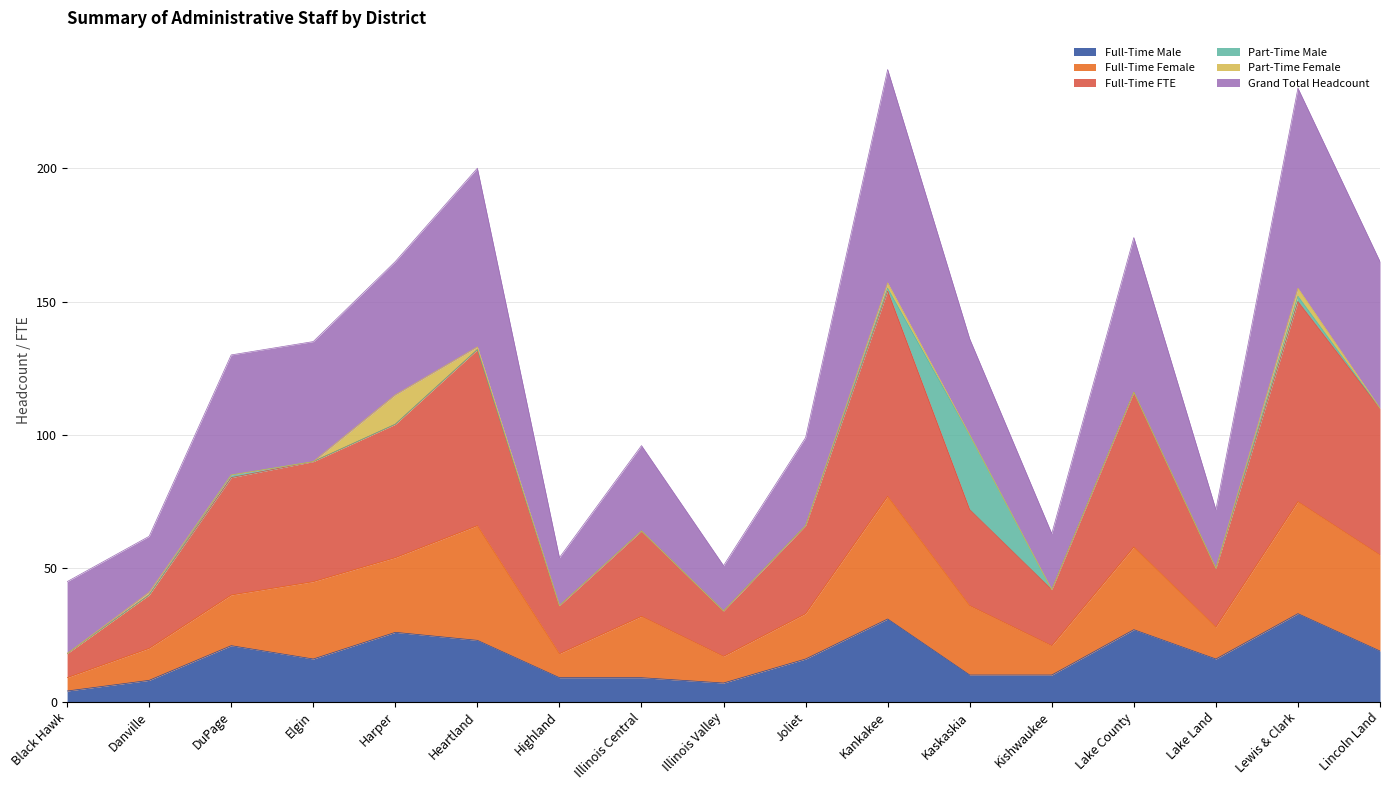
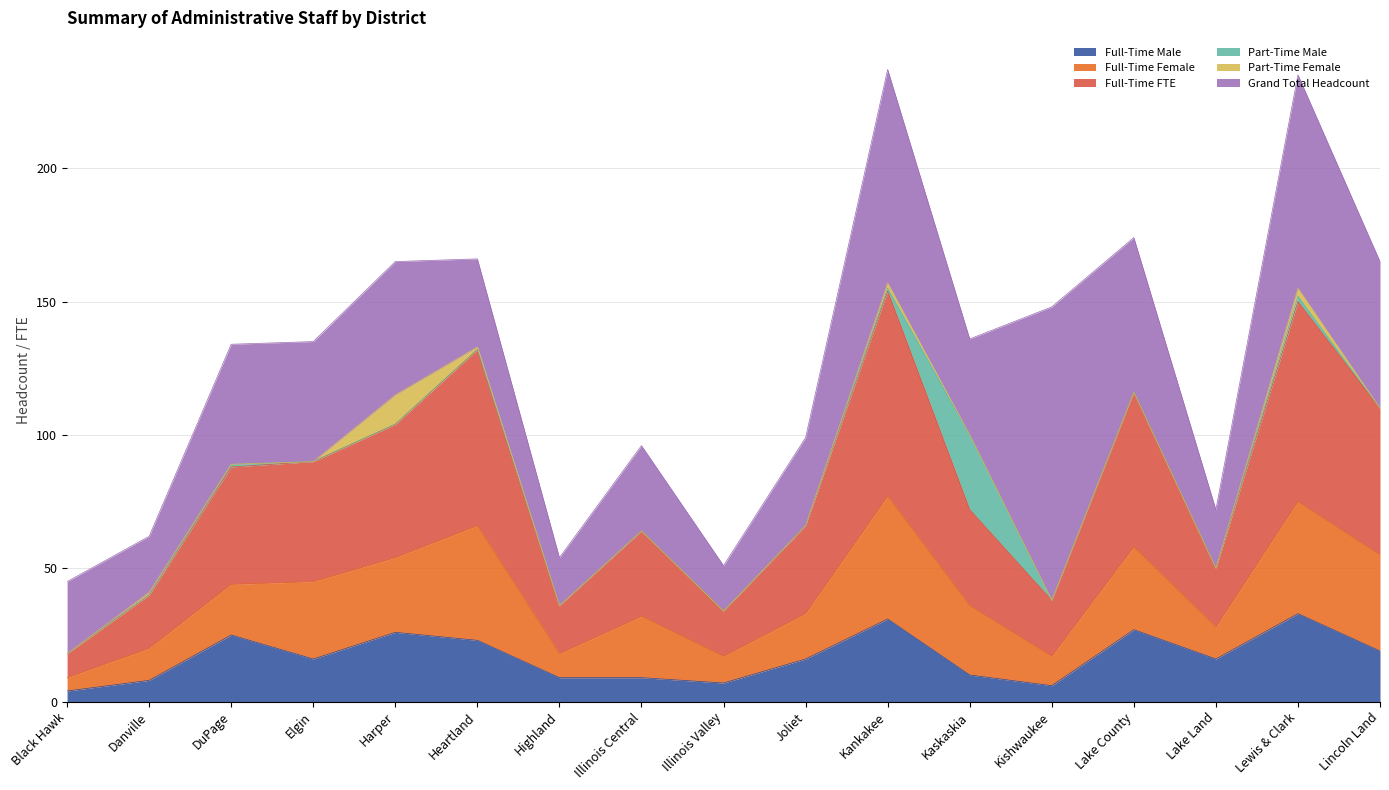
Full-Time Male, DuPage: 21 -> 25
Grand Total Headcount, Heartland: 67 -> 33
Full-Time Male, Kishwaukee: 10 -> 6
Grand Total Headcount, Kishwaukee: 21 -> 110
Grand Total Headcount, Lewis & Clark: 75 -> 80
